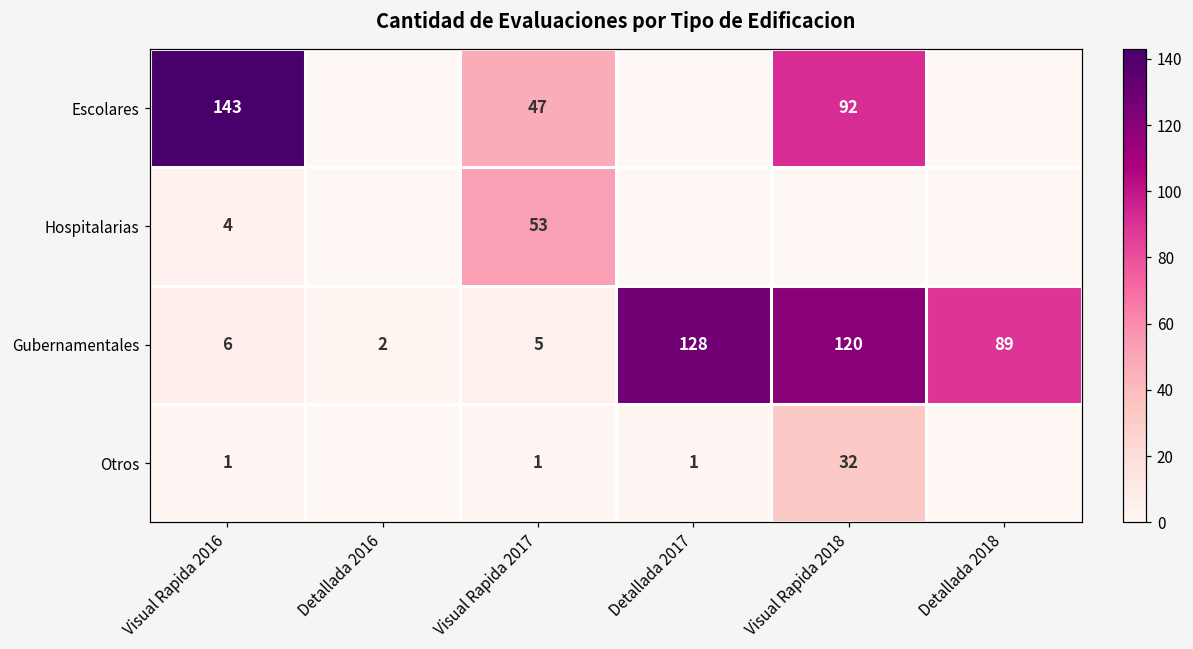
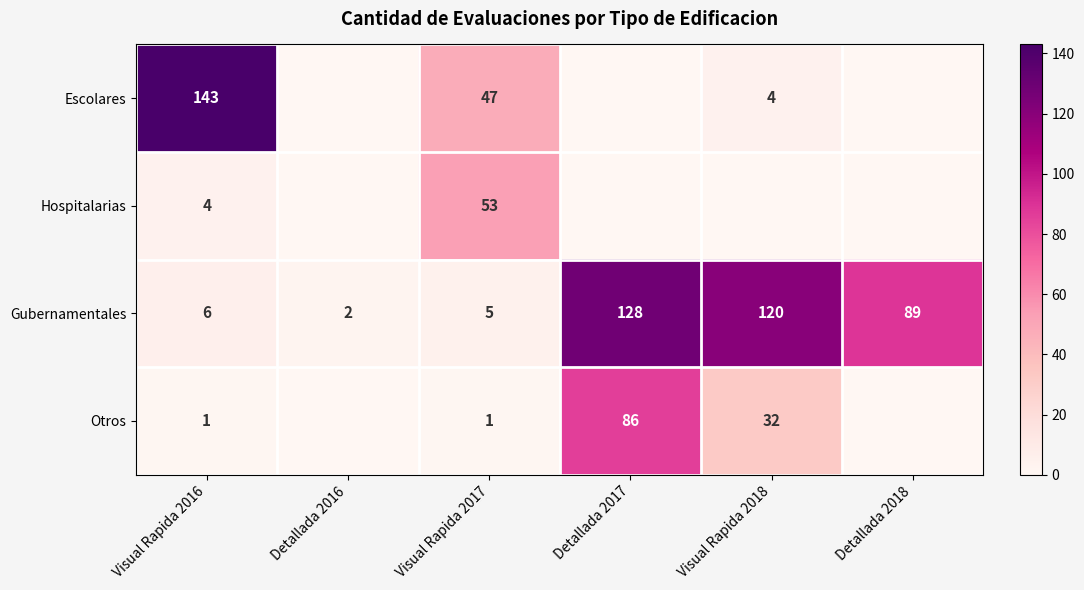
Escolares, Visual Rapida 2018: 92 -> 4
Otros, Detallada 2017: 1 -> 86
